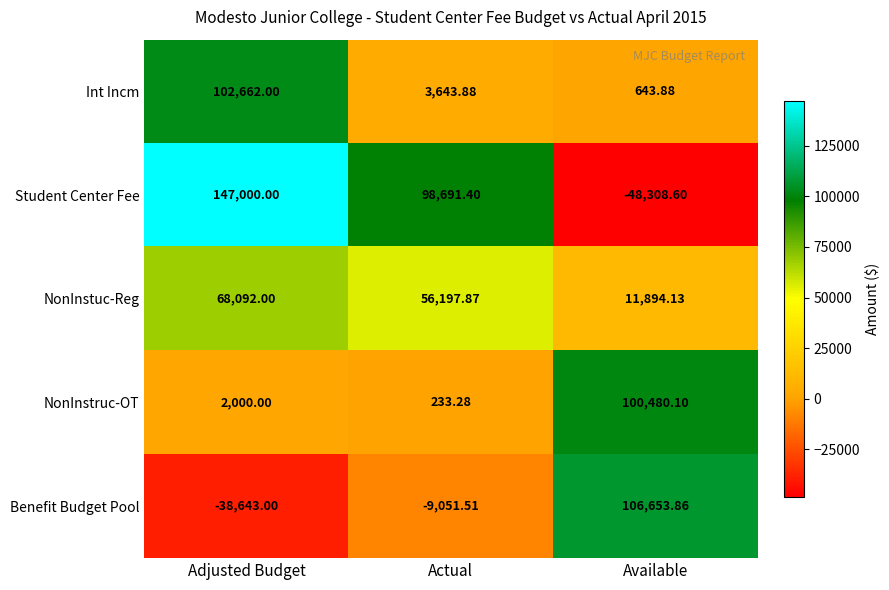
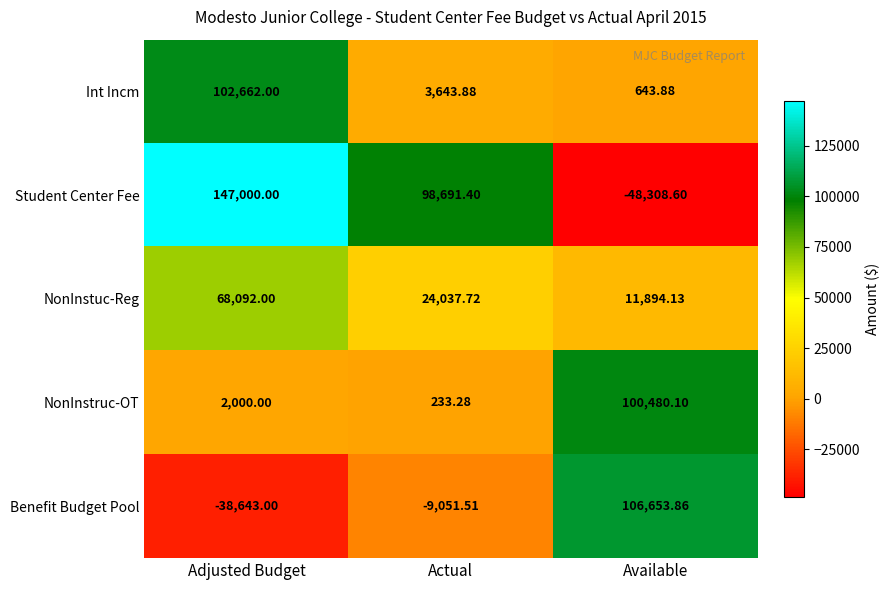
NonInstuc-Reg, Actual: 56,197.87 -> 24,037.72
